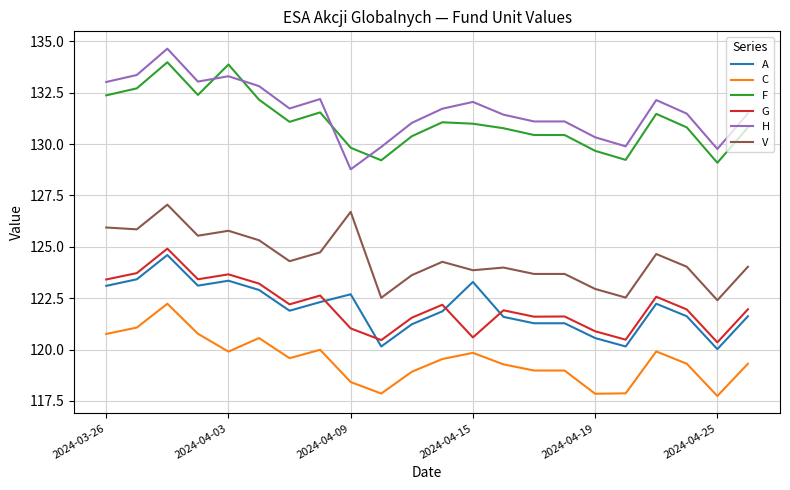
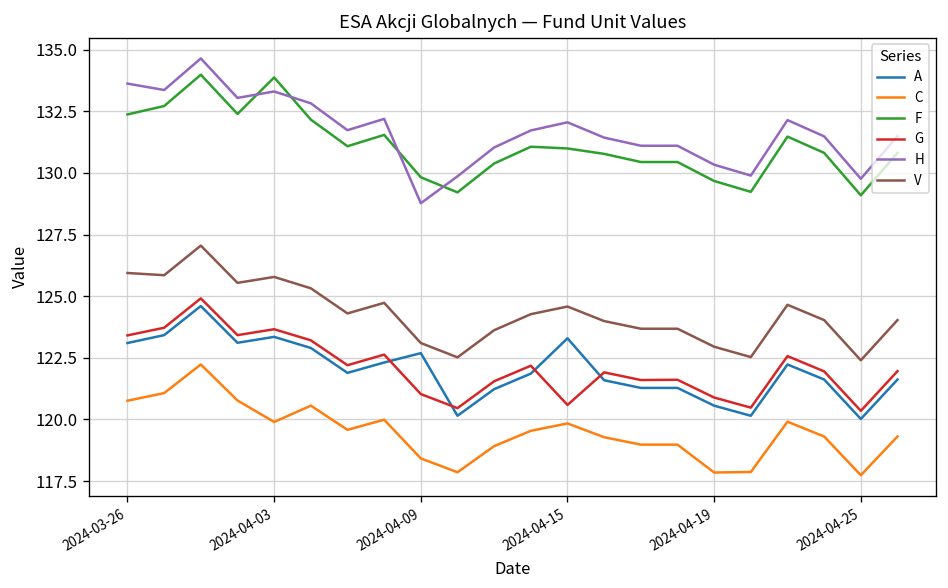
H, 2024-03-26: 133.0 -> 133.6
V, 2024-04-09: 126.7 -> 123.1
V, 2024-04-15: 123.9 -> 124.6
